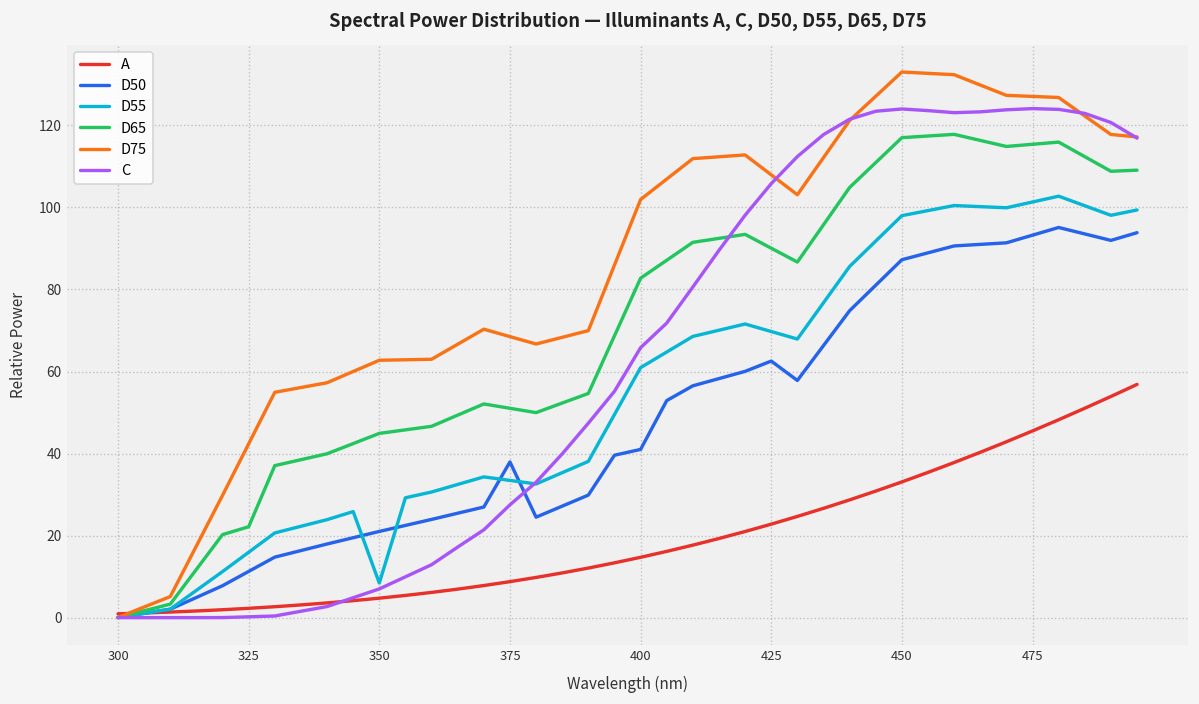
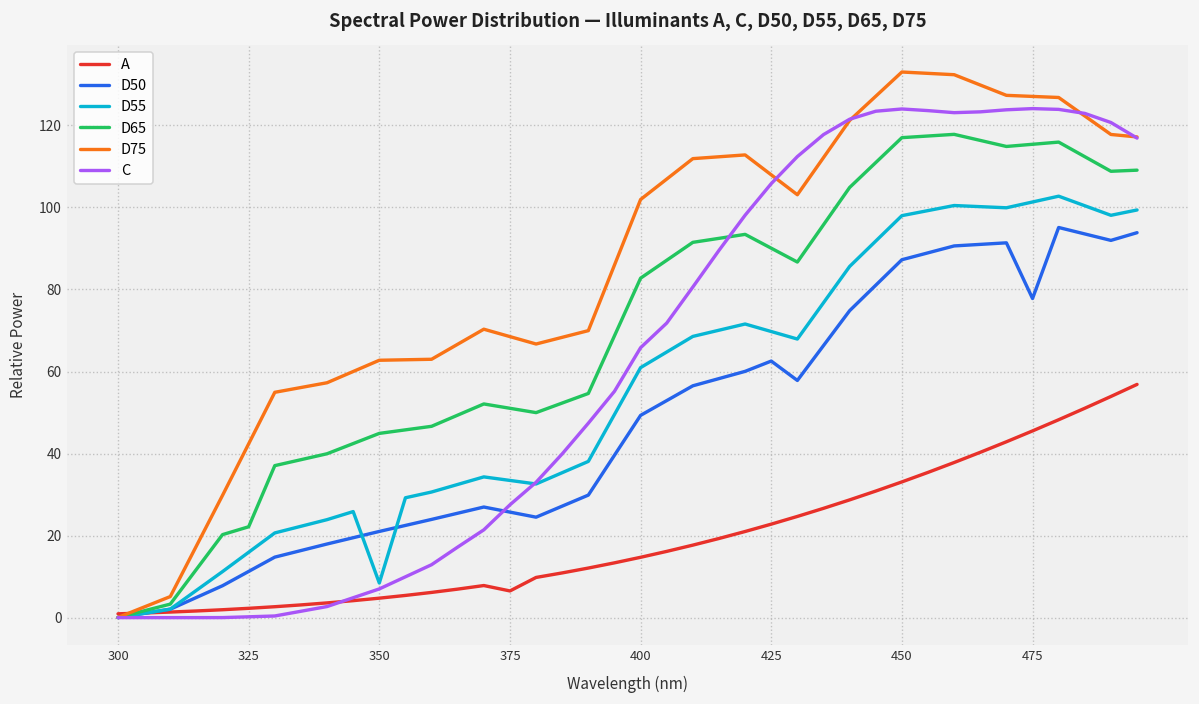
A, 375: 9 -> 7
D50, 375: 38 -> 26
D50, 400: 41 -> 49
D50, 475: 93 -> 78
